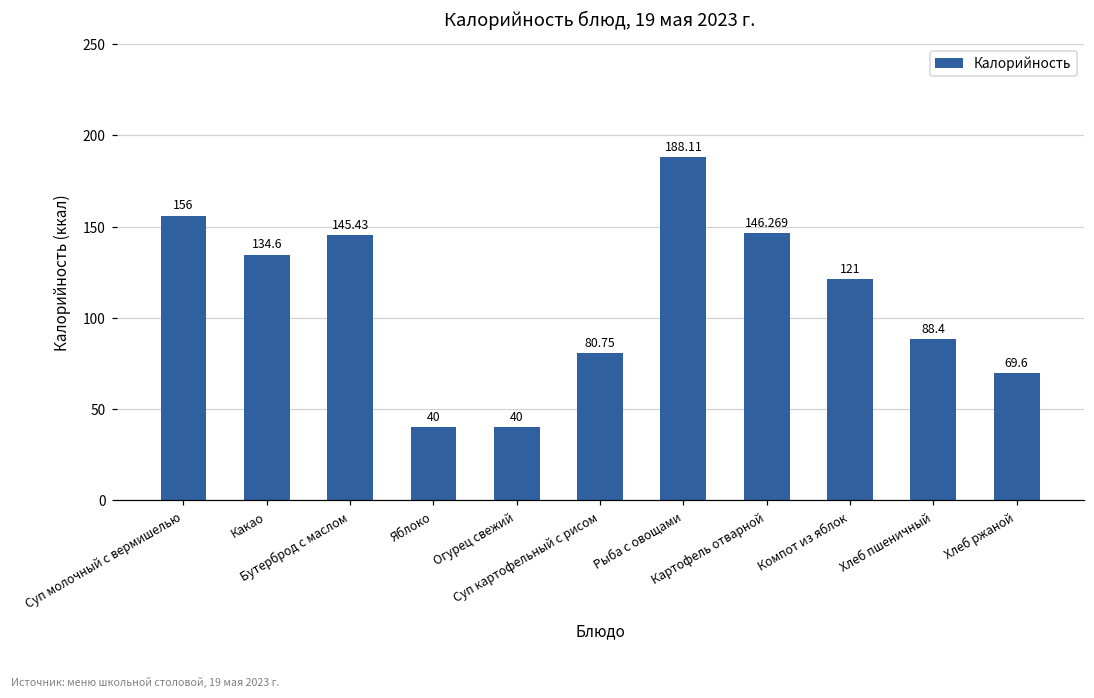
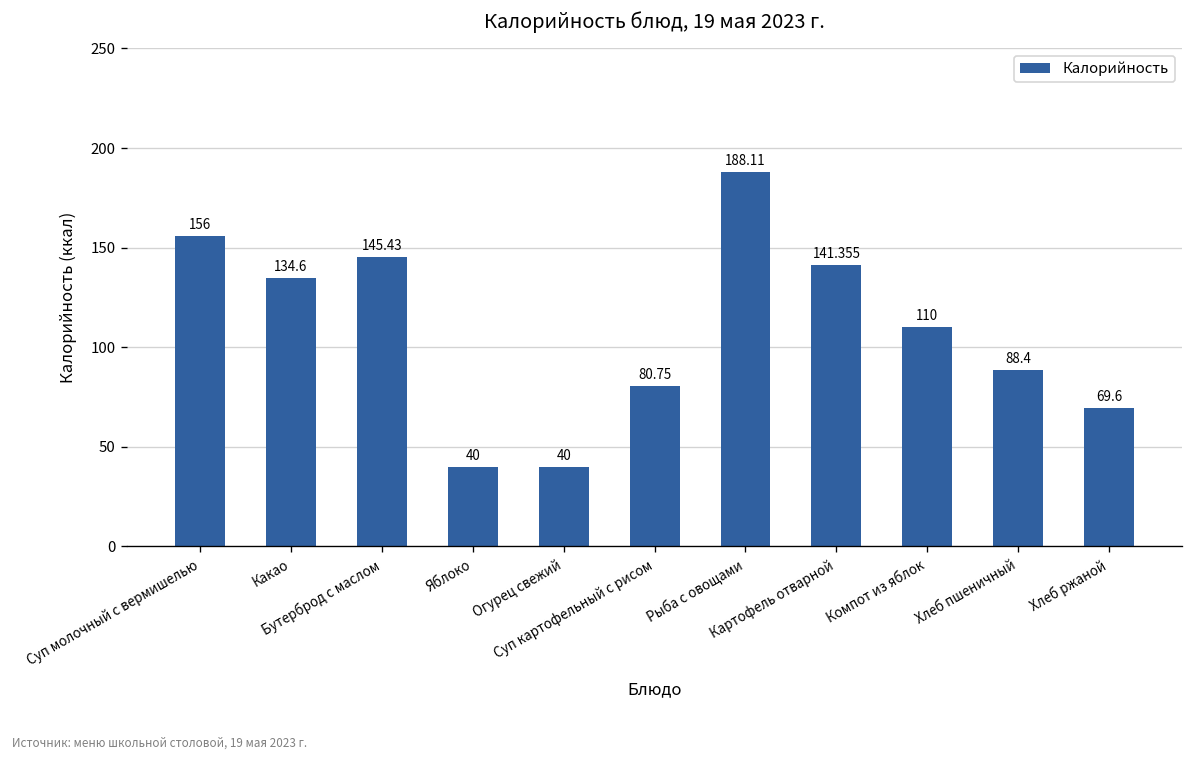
Картофель отварной: 146.269 -> 141.355
Компот из яблок: 121 -> 110
